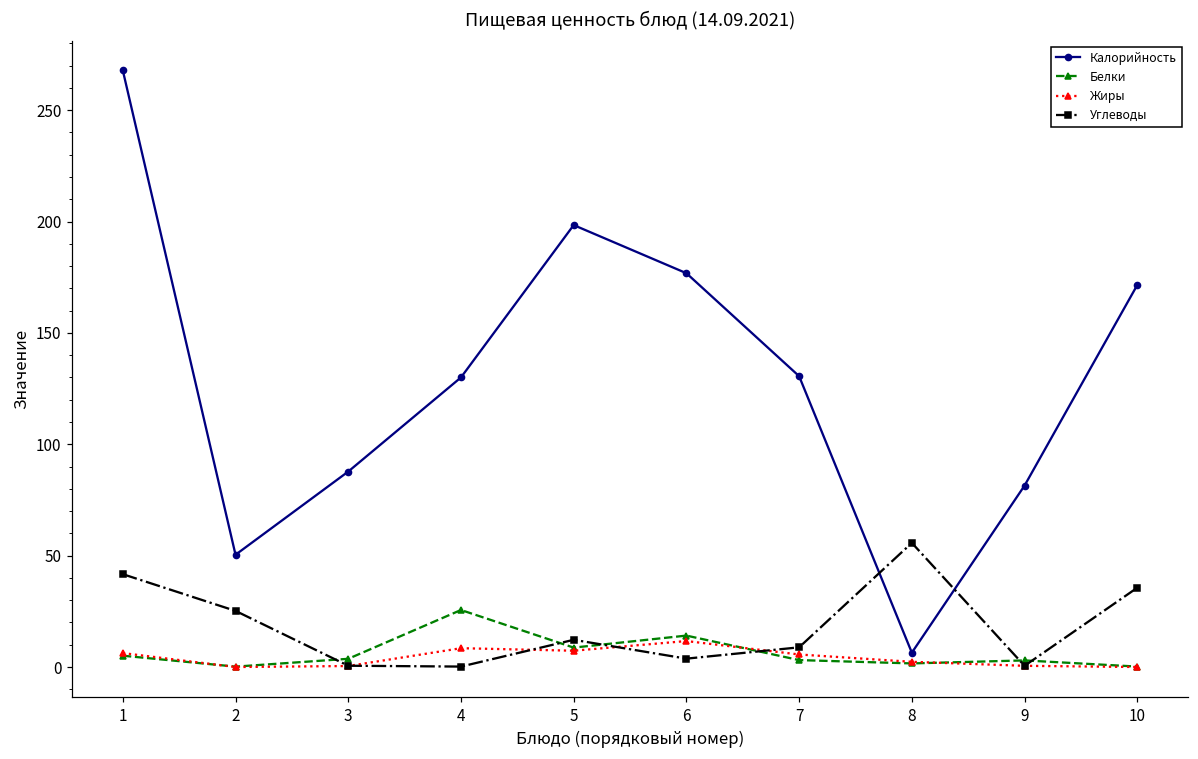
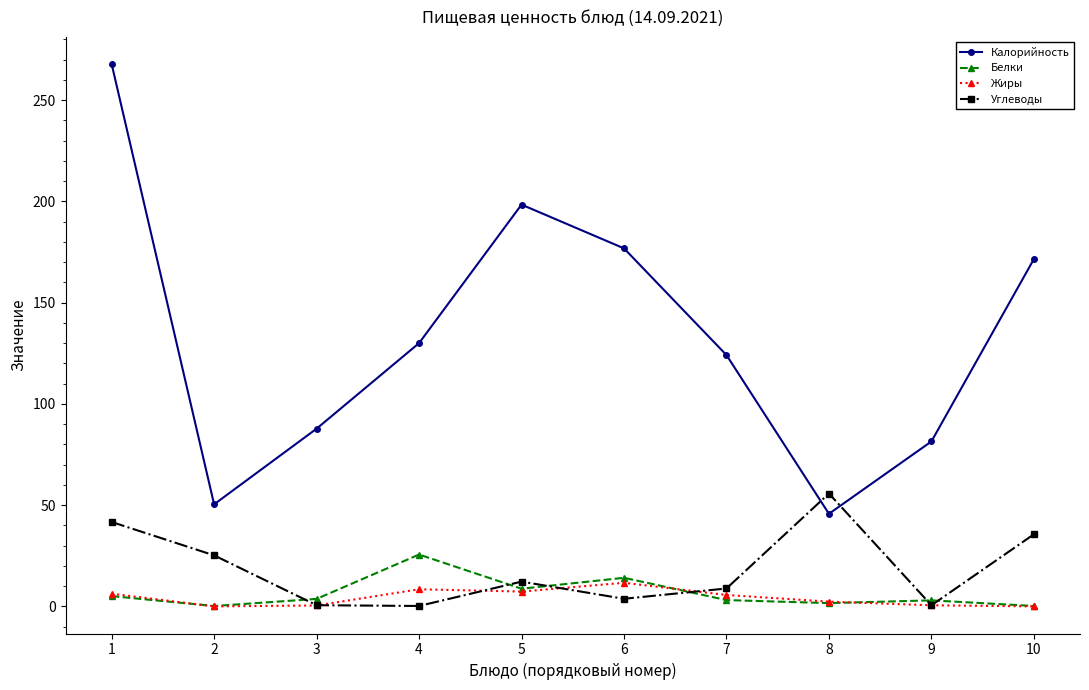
Калорийность, 7: 131 -> 124
Калорийность, 8: 6 -> 46
